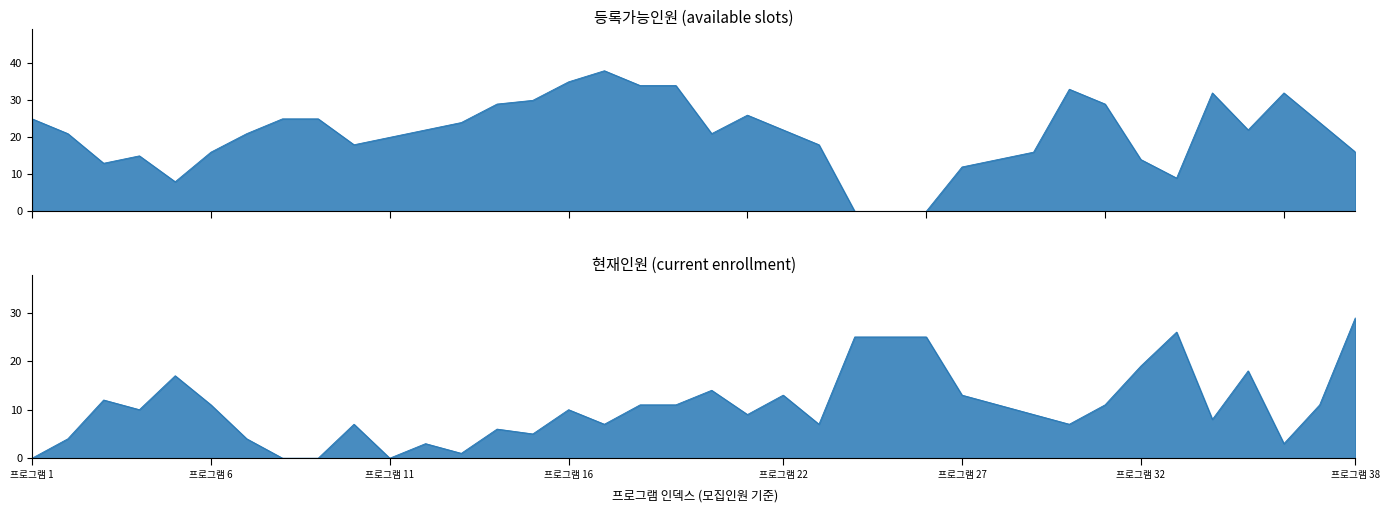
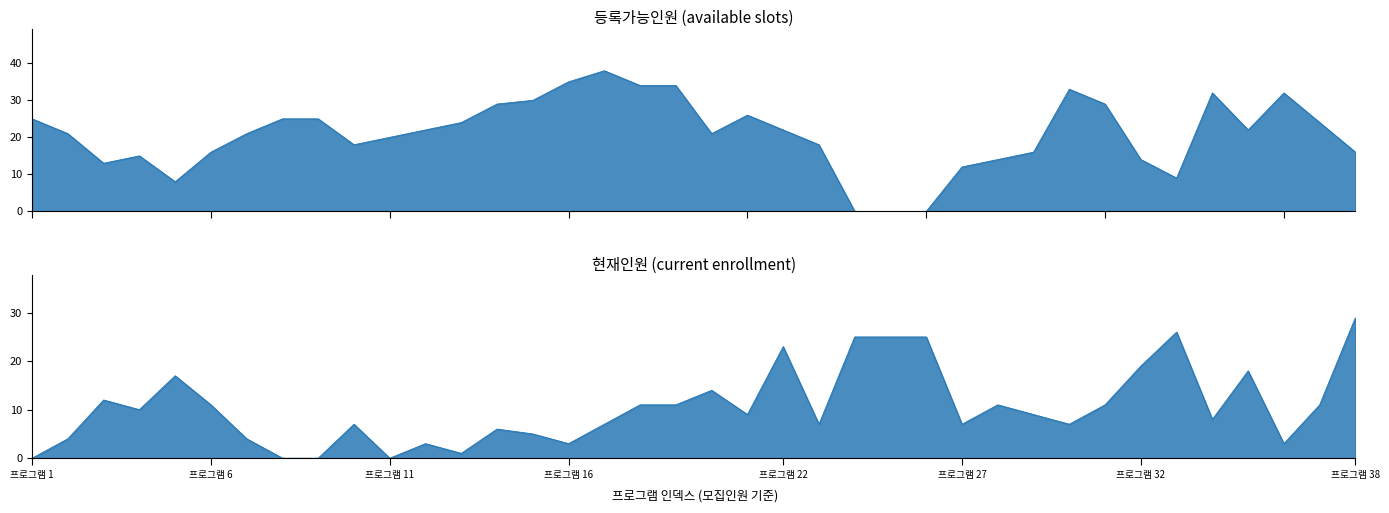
현재인원 (current enrollment), 프로그램 16: 10 -> 3
현재인원 (current enrollment), 프로그램 22: 13 -> 23
현재인원 (current enrollment), 프로그램 27: 13 -> 7
